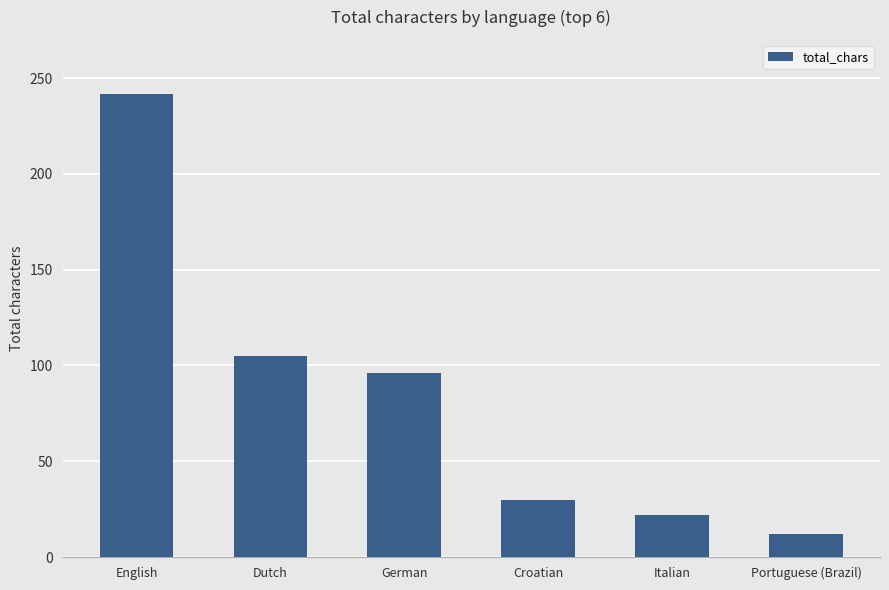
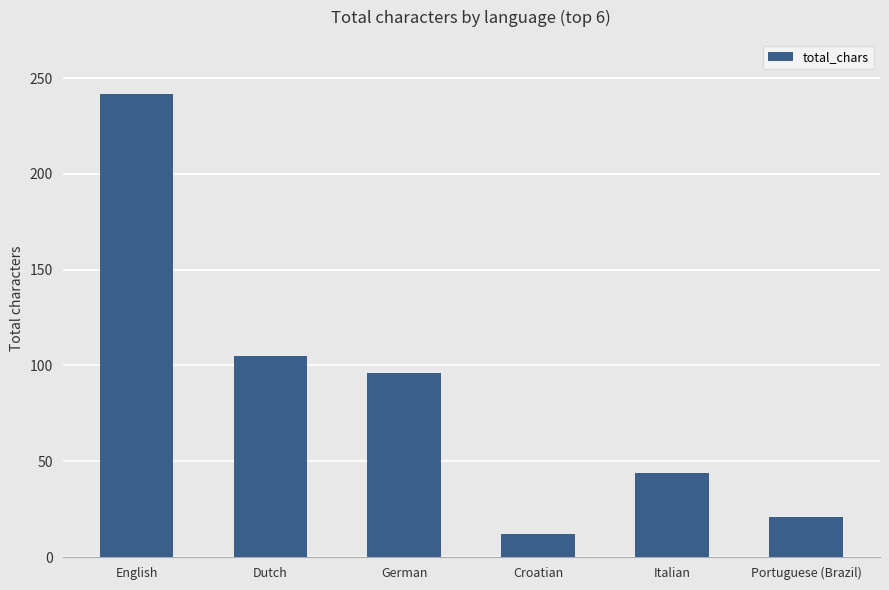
Croatian: 30 -> 12
Italian: 22 -> 44
Portuguese (Brazil): 12 -> 21
